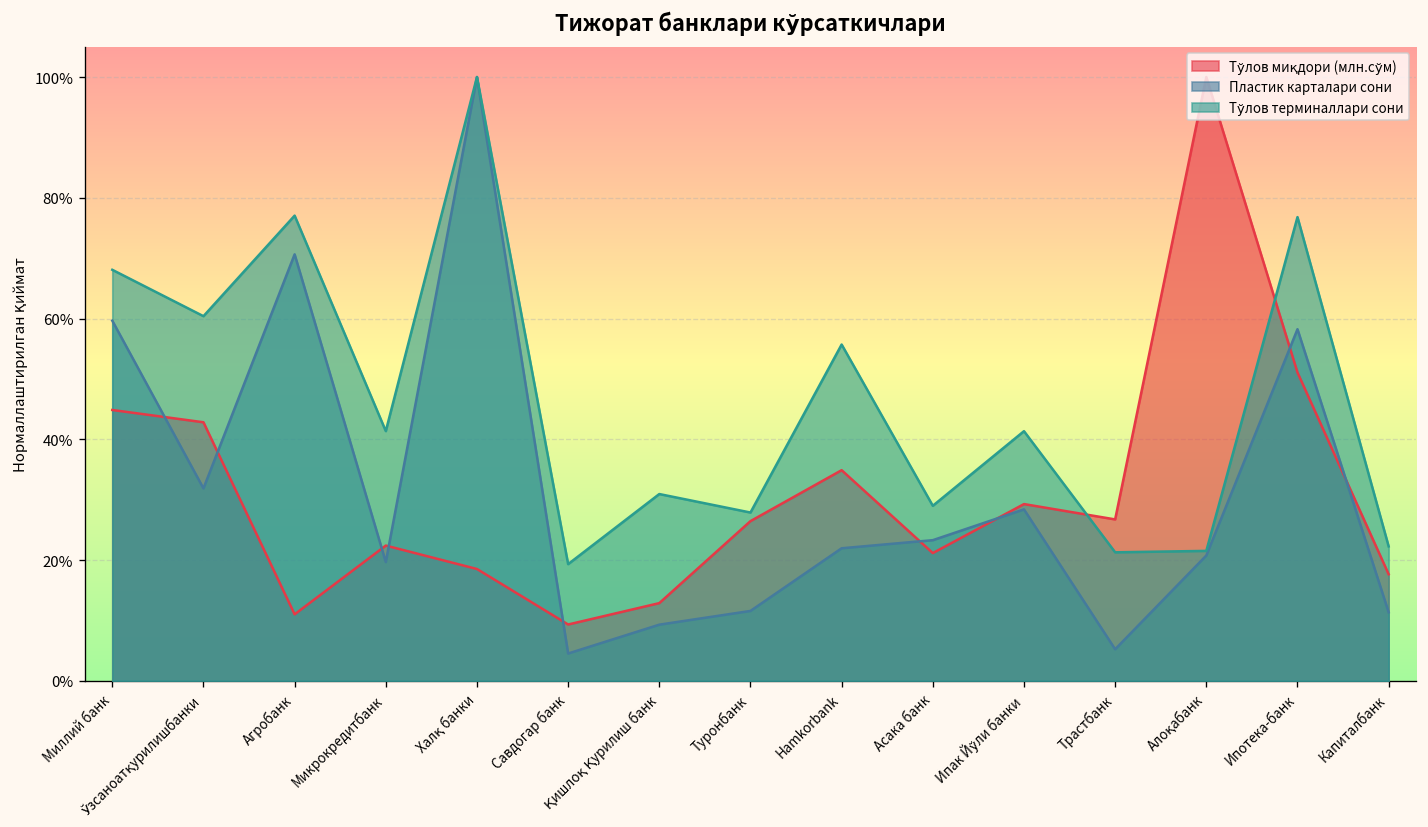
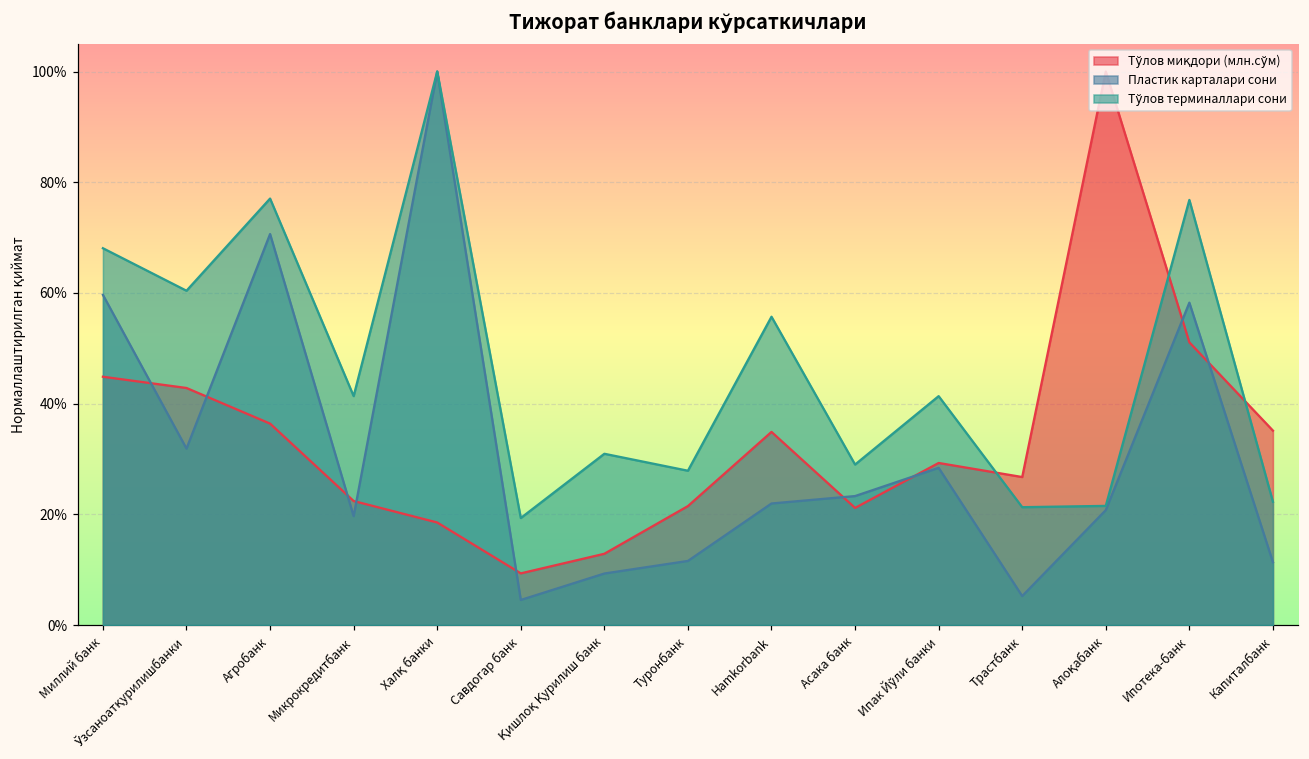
Тўлов миқдори (млн.сўм), Агробанк: 11% -> 36%
Тўлов миқдори (млн.сўм), Туронбанк: 26% -> 21%
Тўлов миқдори (млн.сўм), Капиталбанк: 18% -> 35%
